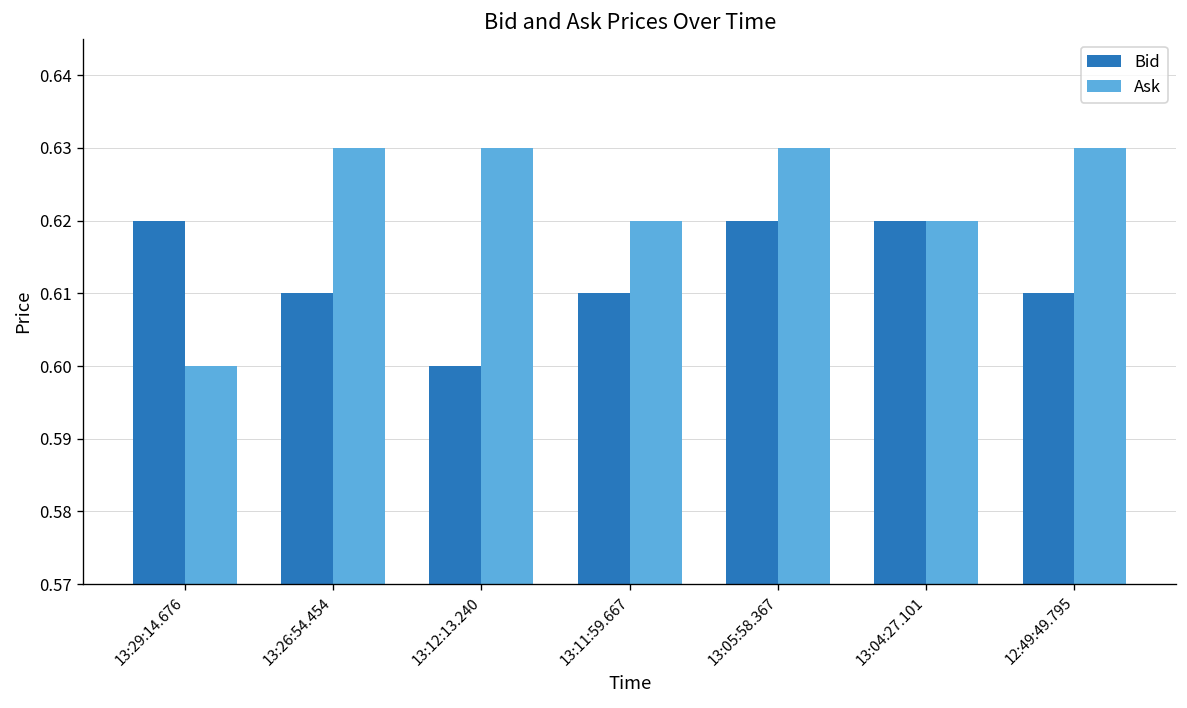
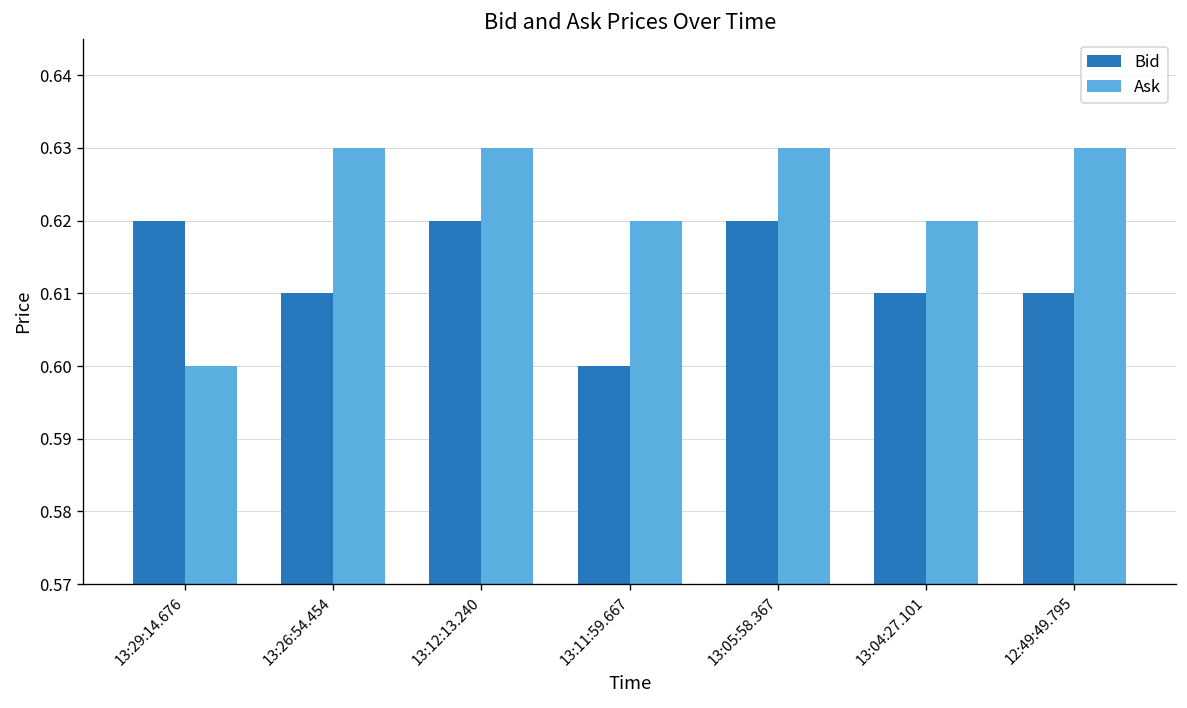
Bid, 13:12:13.240: 0.60 -> 0.62
Bid, 13:11:59.667: 0.61 -> 0.60
Bid, 13:04:27.101: 0.62 -> 0.61
